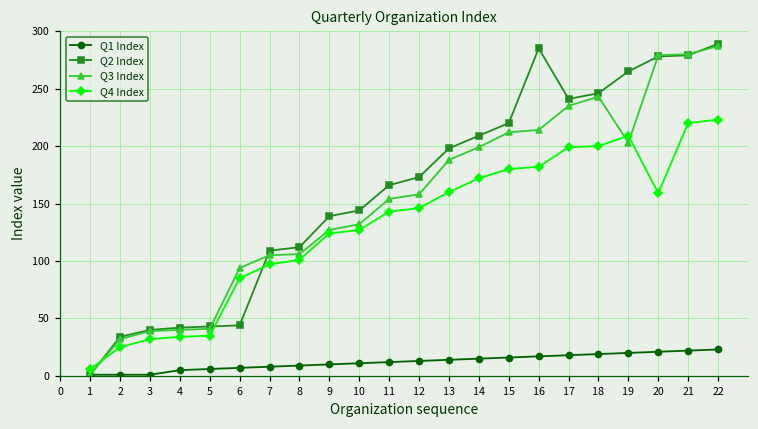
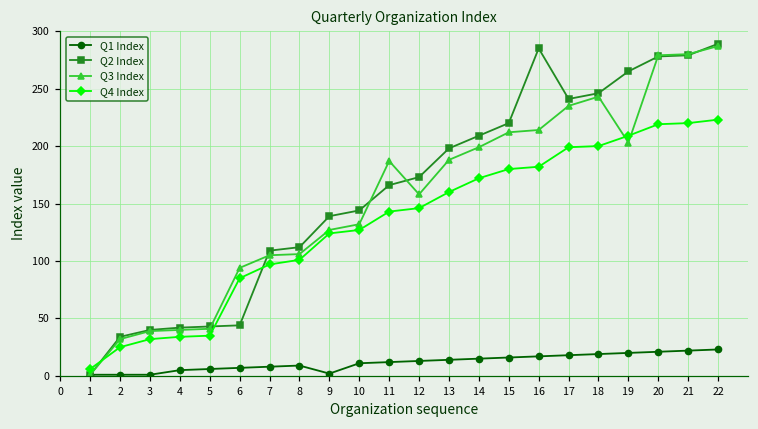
Q1 Index, 9: 10 -> 2
Q3 Index, 11: 154 -> 187
Q4 Index, 20: 159 -> 219
